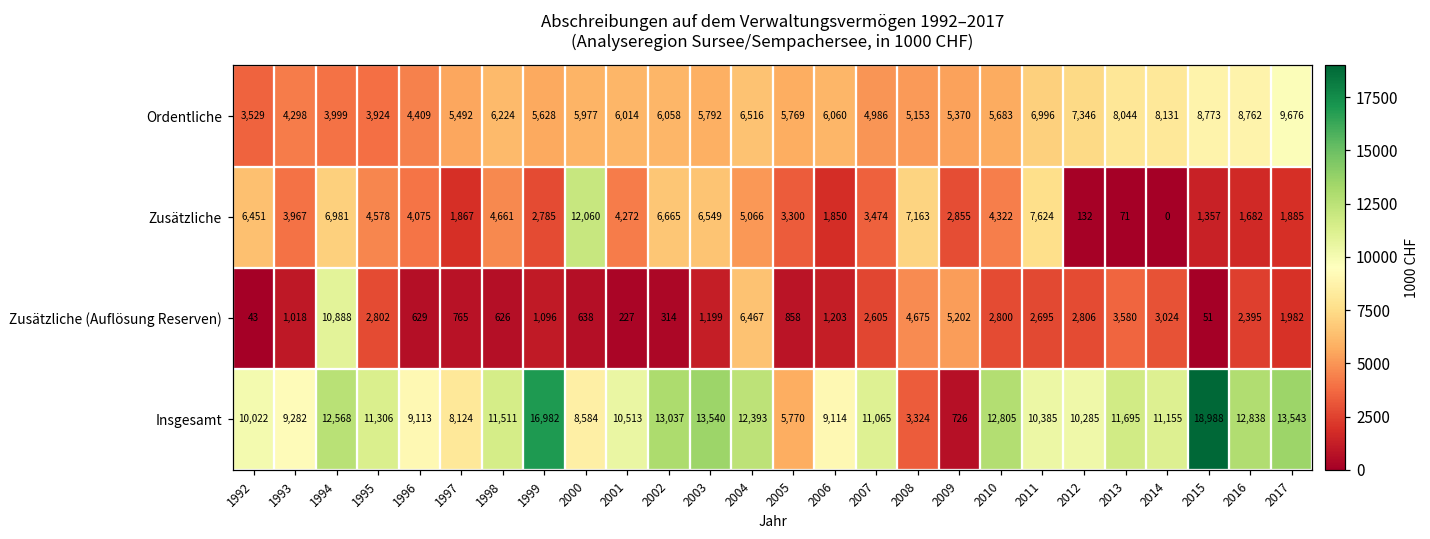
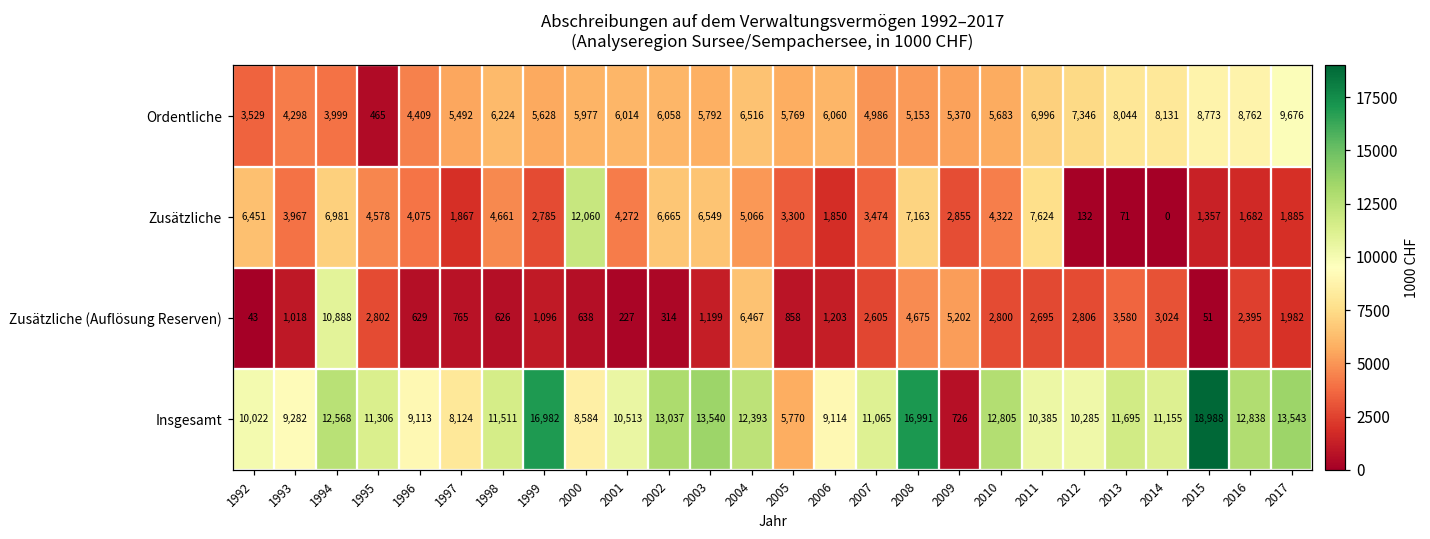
Ordentliche, 1995: 3,924 -> 465
Insgesamt, 2008: 3,324 -> 16,991
